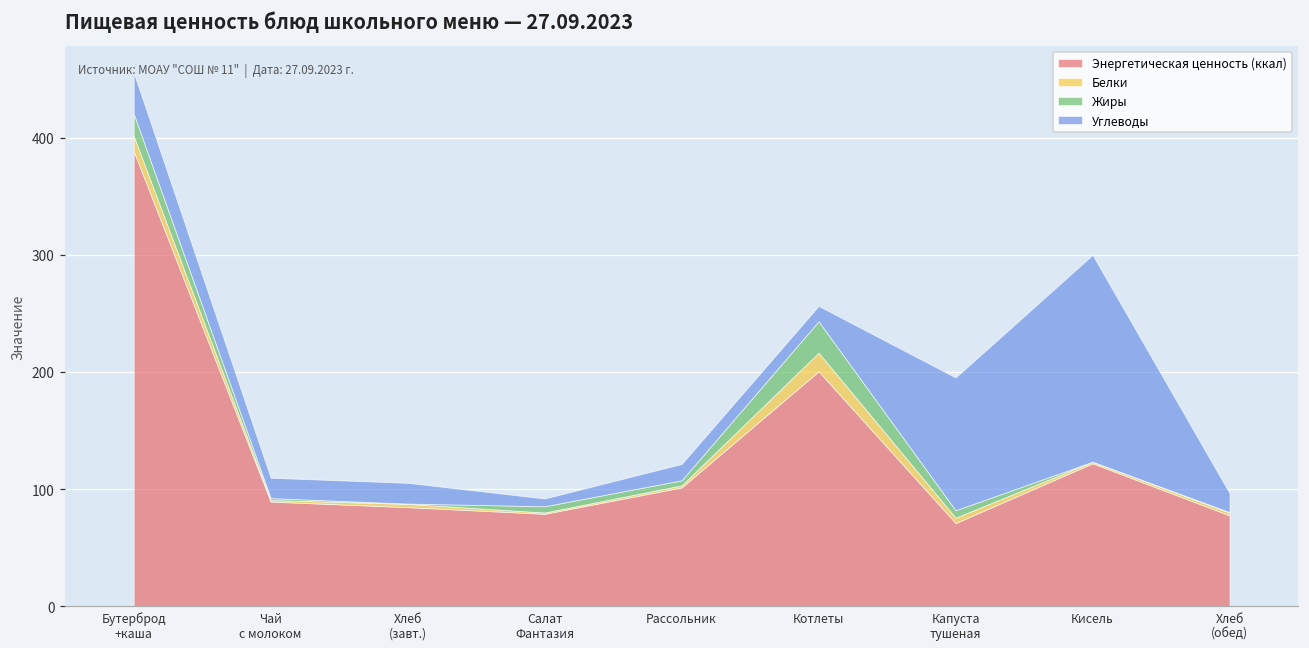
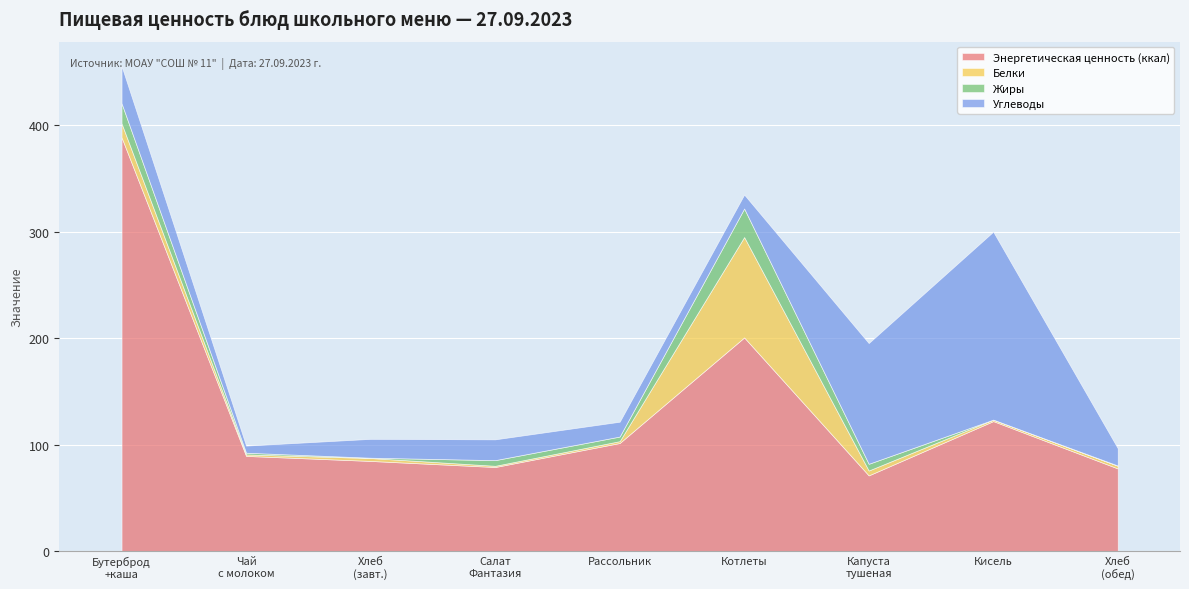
Углеводы, Чай с молоком: 17 -> 7
Углеводы, Салат Фантазия: 7 -> 20
Белки, Котлеты: 16 -> 94
